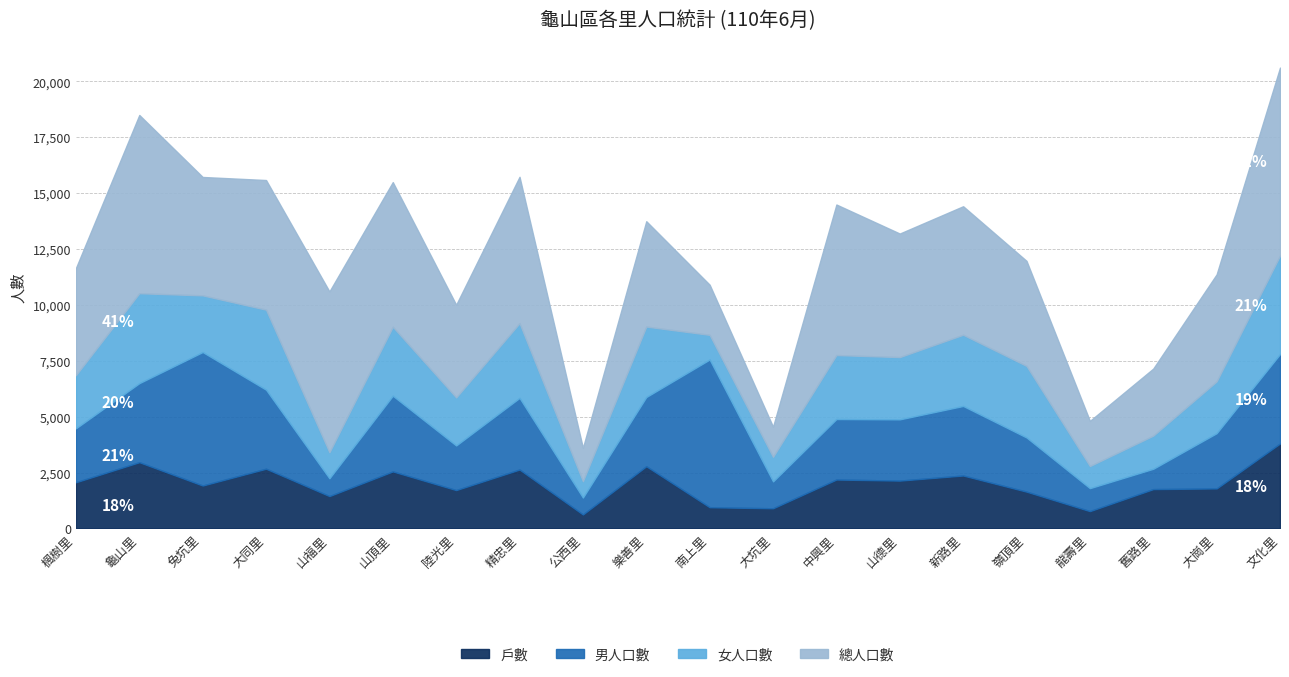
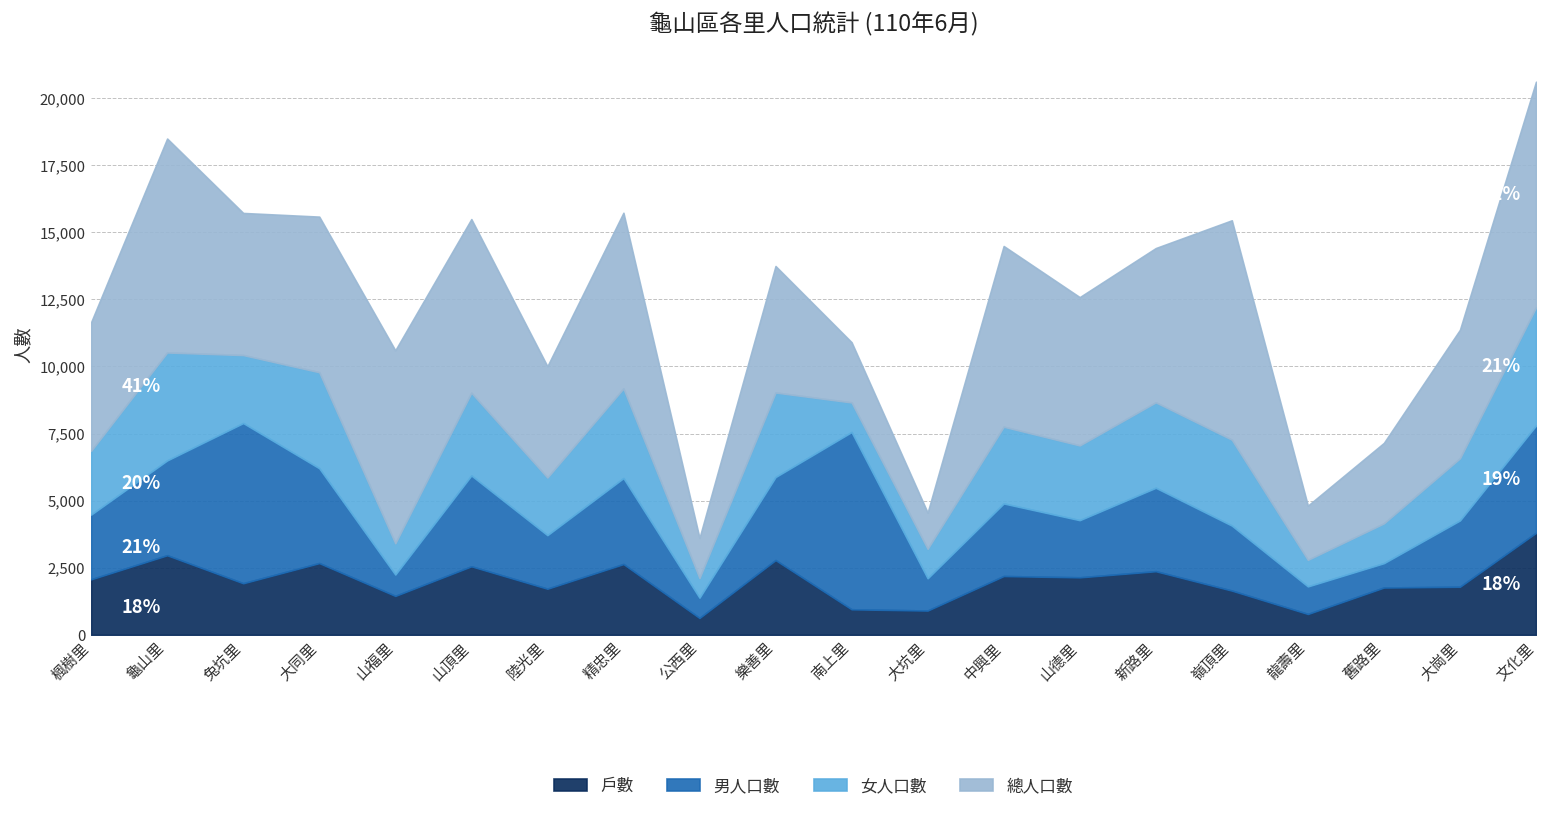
男人口數, 山德里: 2,700 -> 2,100
總人口數, 嶺頂里: 4,700 -> 8,200
